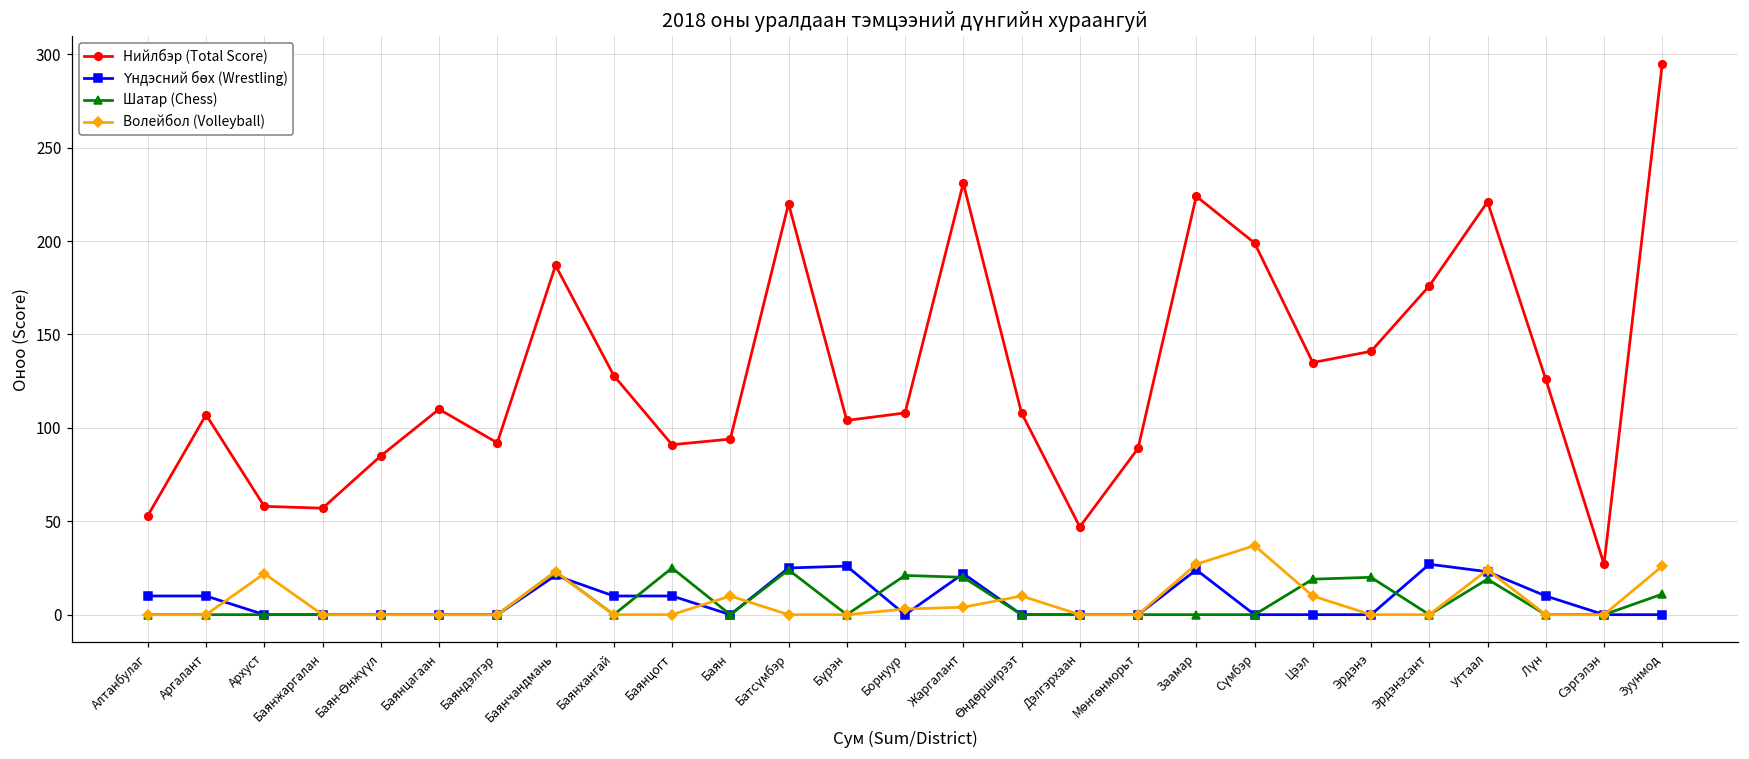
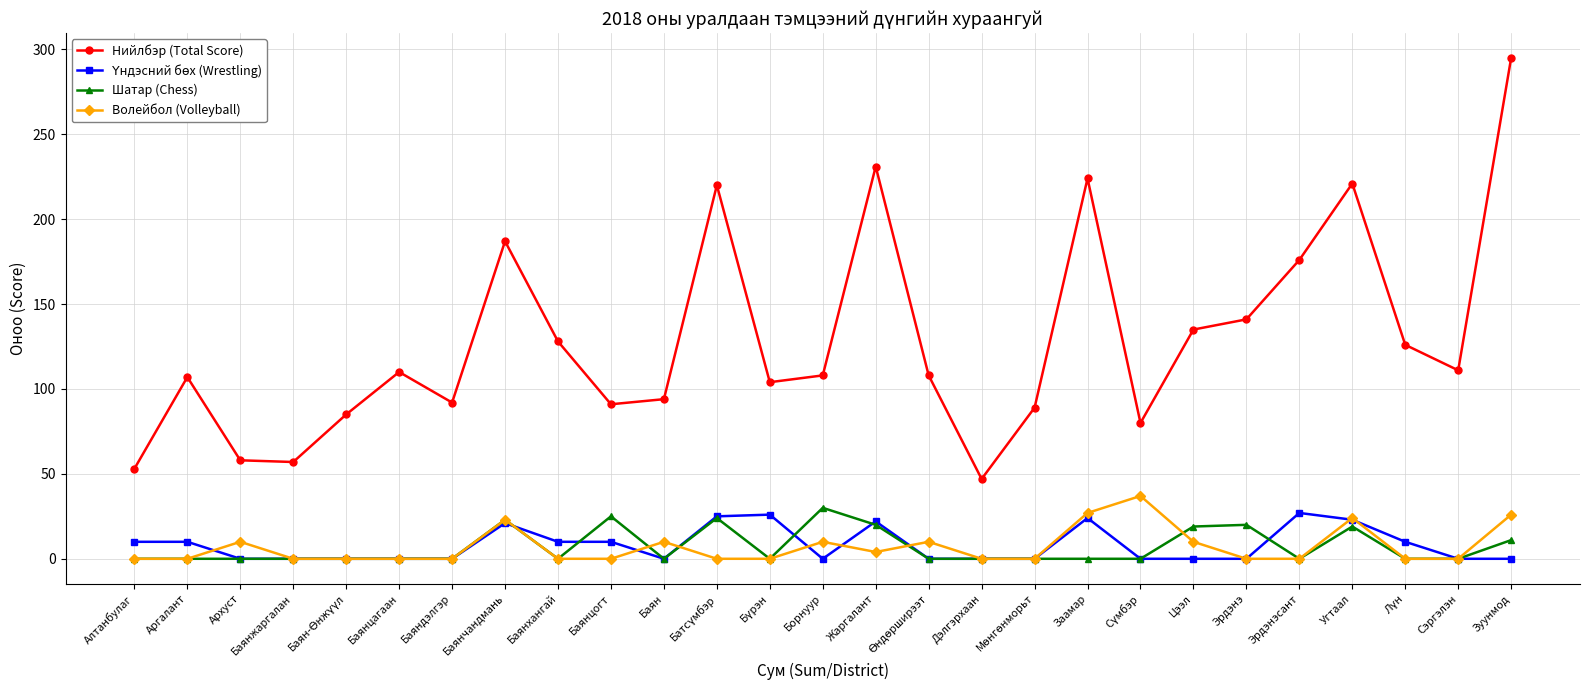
Волейбол (Volleyball), Архуст: 22 -> 10
Шатар (Chess), Борнуур: 21 -> 30
Волейбол (Volleyball), Борнуур: 3 -> 10
Нийлбэр (Total Score), Сүмбэр: 199 -> 80
Нийлбэр (Total Score), Сэргэлэн: 27 -> 111
